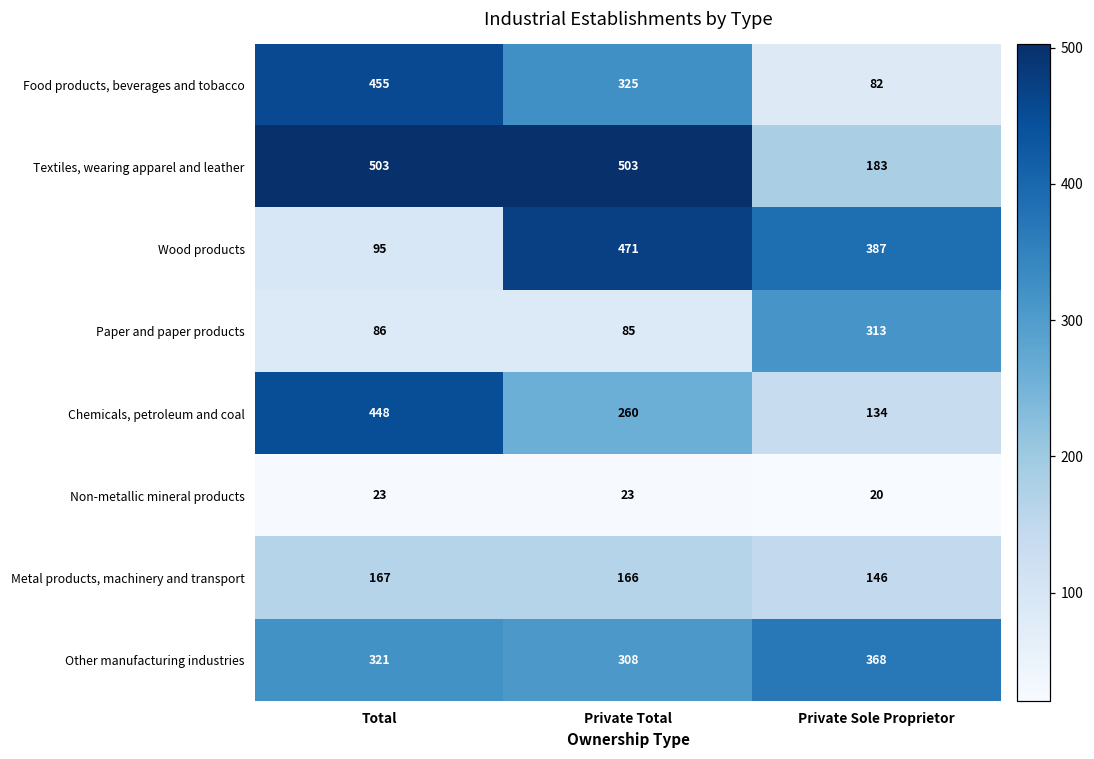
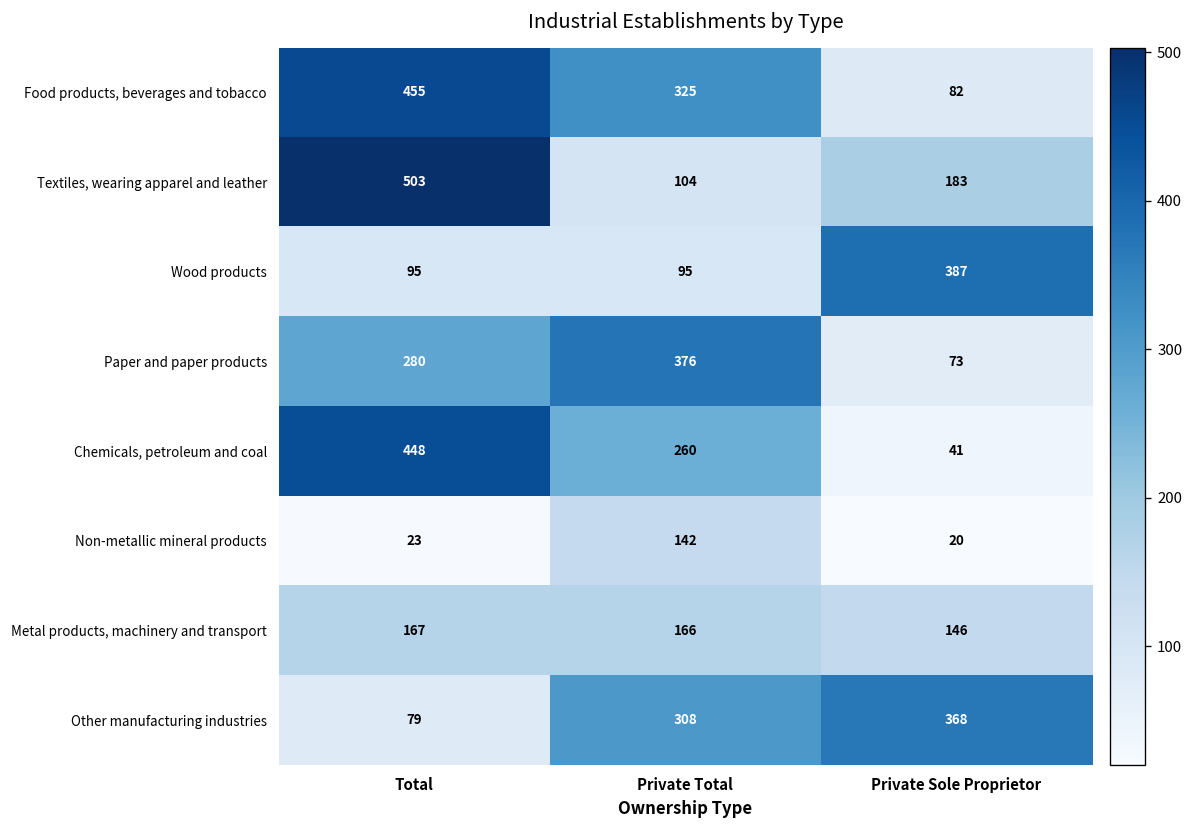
Textiles, wearing apparel and leather, Private Total: 503 -> 104
Wood products, Private Total: 471 -> 95
Paper and paper products, Total: 86 -> 280
Paper and paper products, Private Total: 85 -> 376
Paper and paper products, Private Sole Proprietor: 313 -> 73
Chemicals, petroleum and coal, Private Sole Proprietor: 134 -> 41
Non-metallic mineral products, Private Total: 23 -> 142
Other manufacturing industries, Total: 321 -> 79
